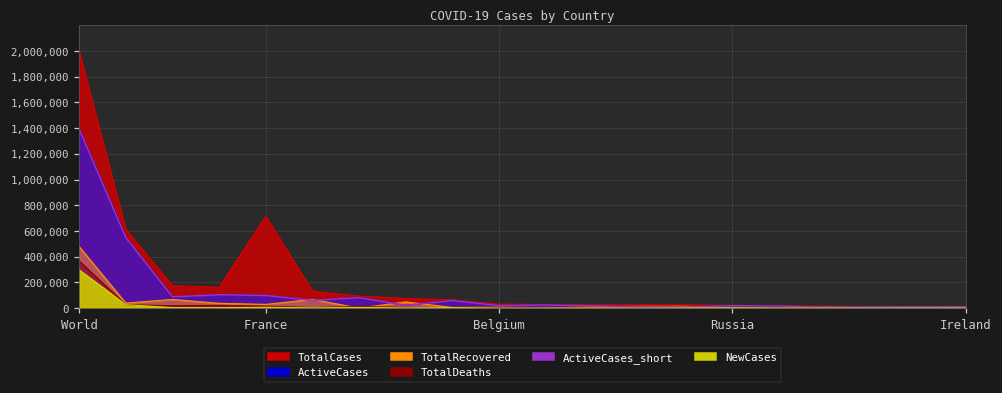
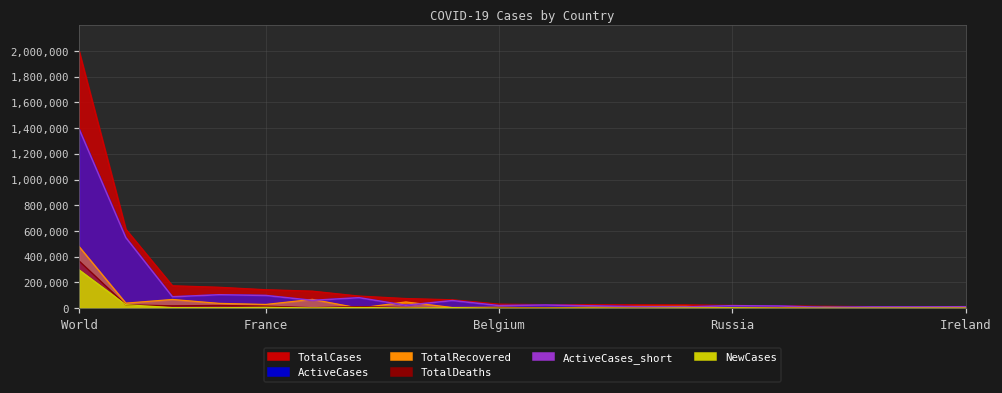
TotalCases, France: 710,000 -> 140,000
